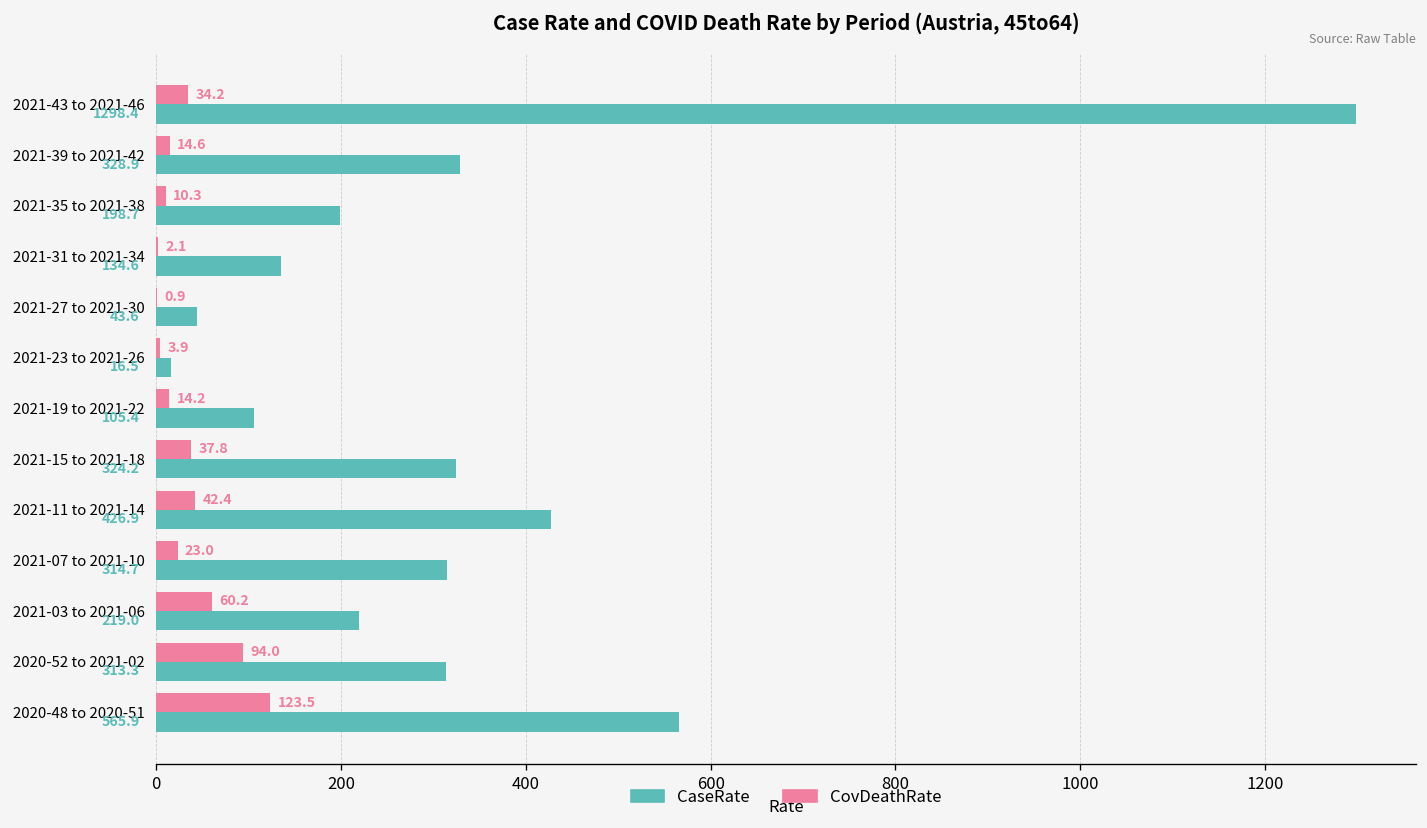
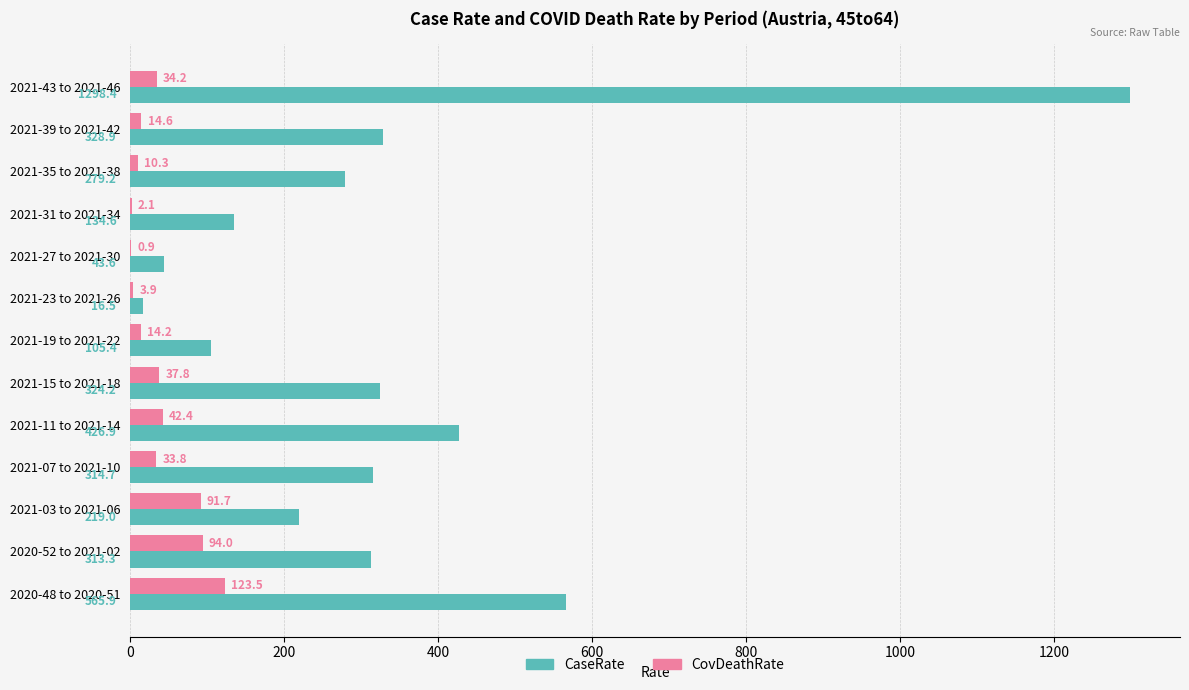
CaseRate, 2021-35 to 2021-38: 198.7 -> 279.2
CovDeathRate, 2021-07 to 2021-10: 23.0 -> 33.8
CovDeathRate, 2021-03 to 2021-06: 60.2 -> 91.7
